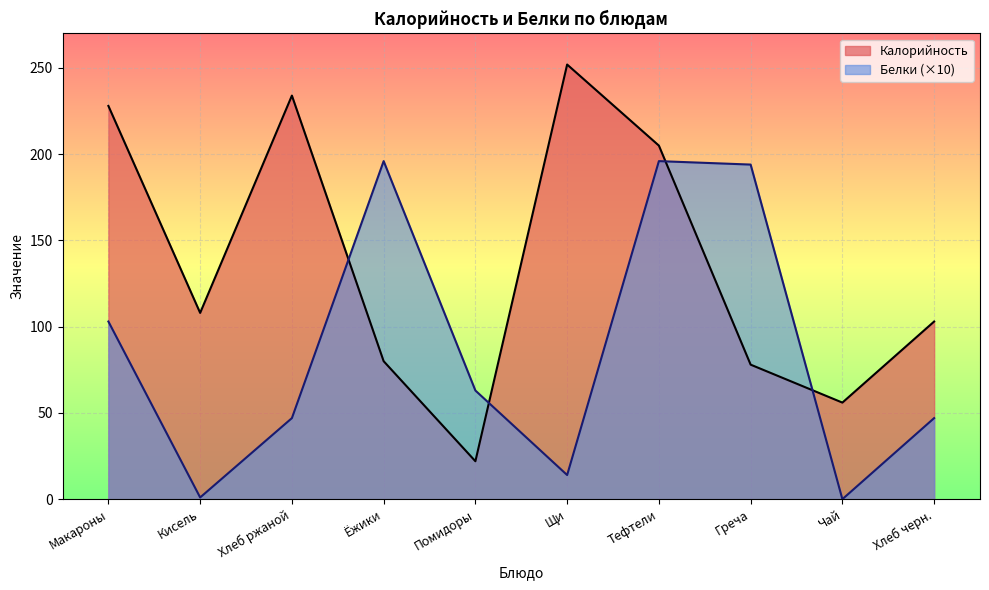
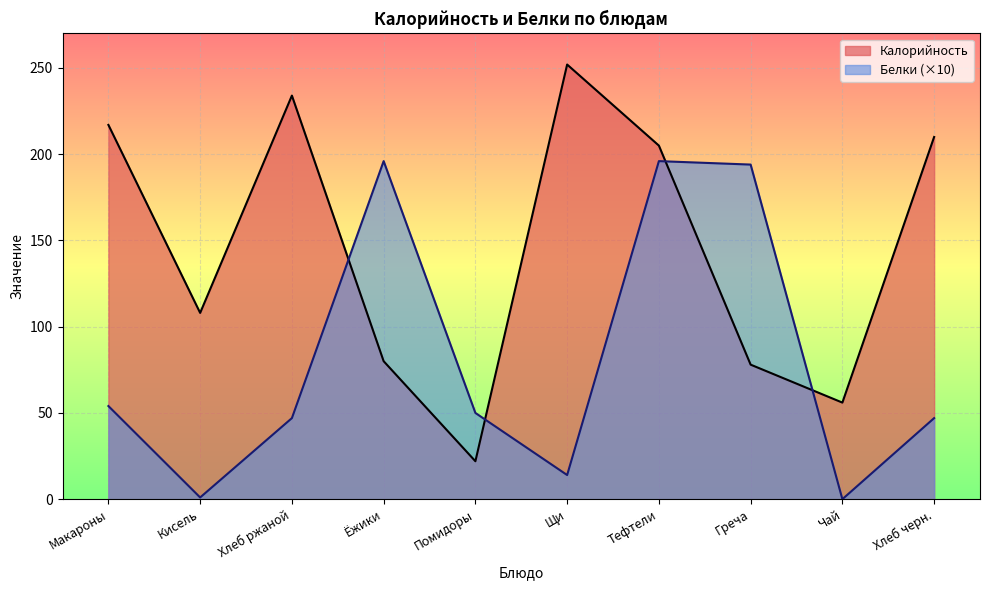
Калорийность, Макароны: 228 -> 217
Белки (×10), Макароны: 103 -> 54
Белки (×10), Помидоры: 63 -> 50
Калорийность, Хлеб черн.: 103 -> 210
